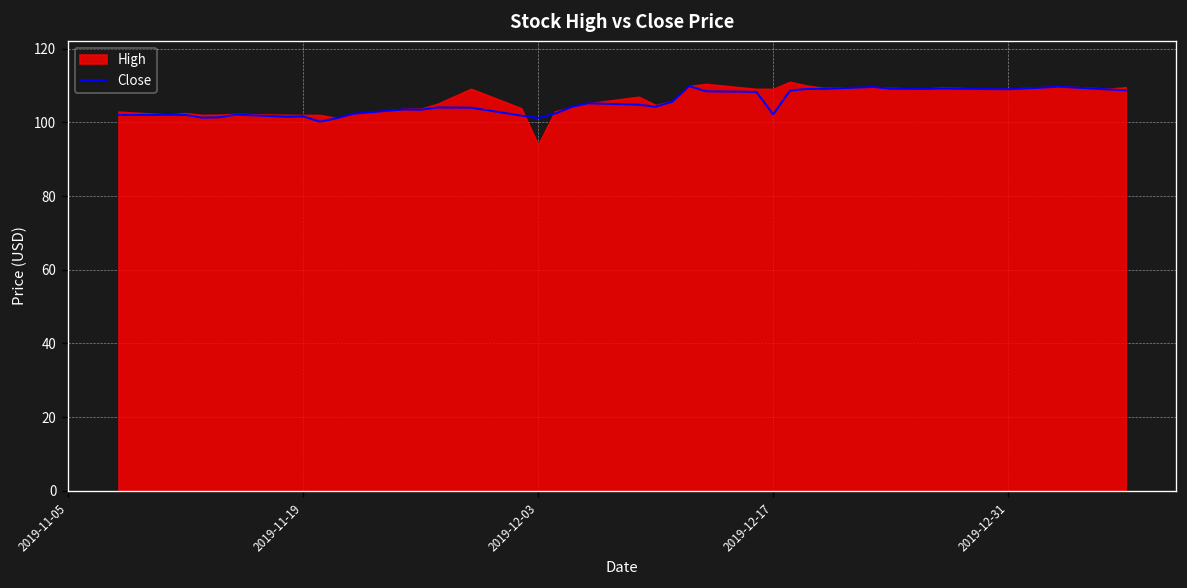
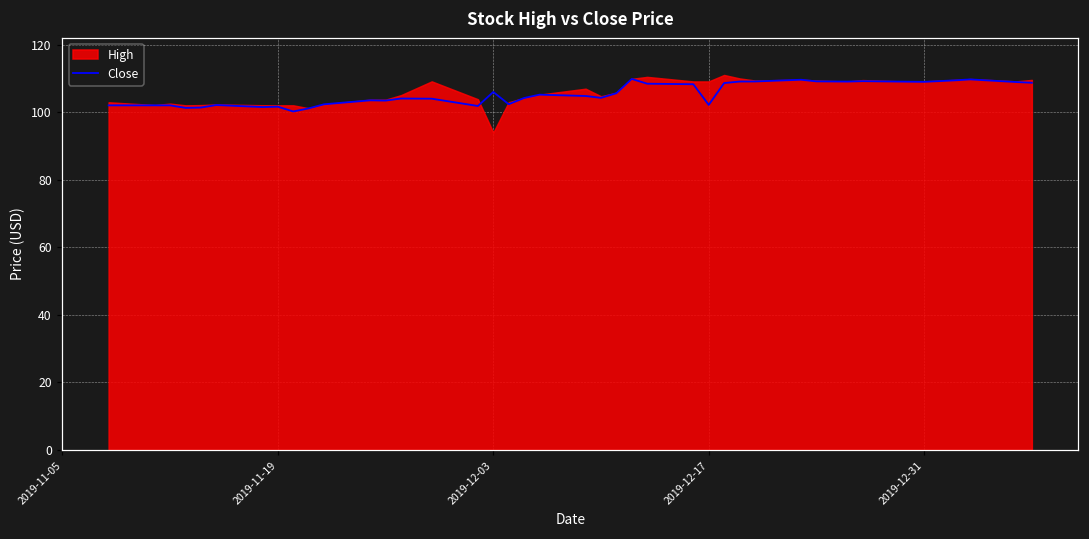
Close, 2019-12-03: 101 -> 106
